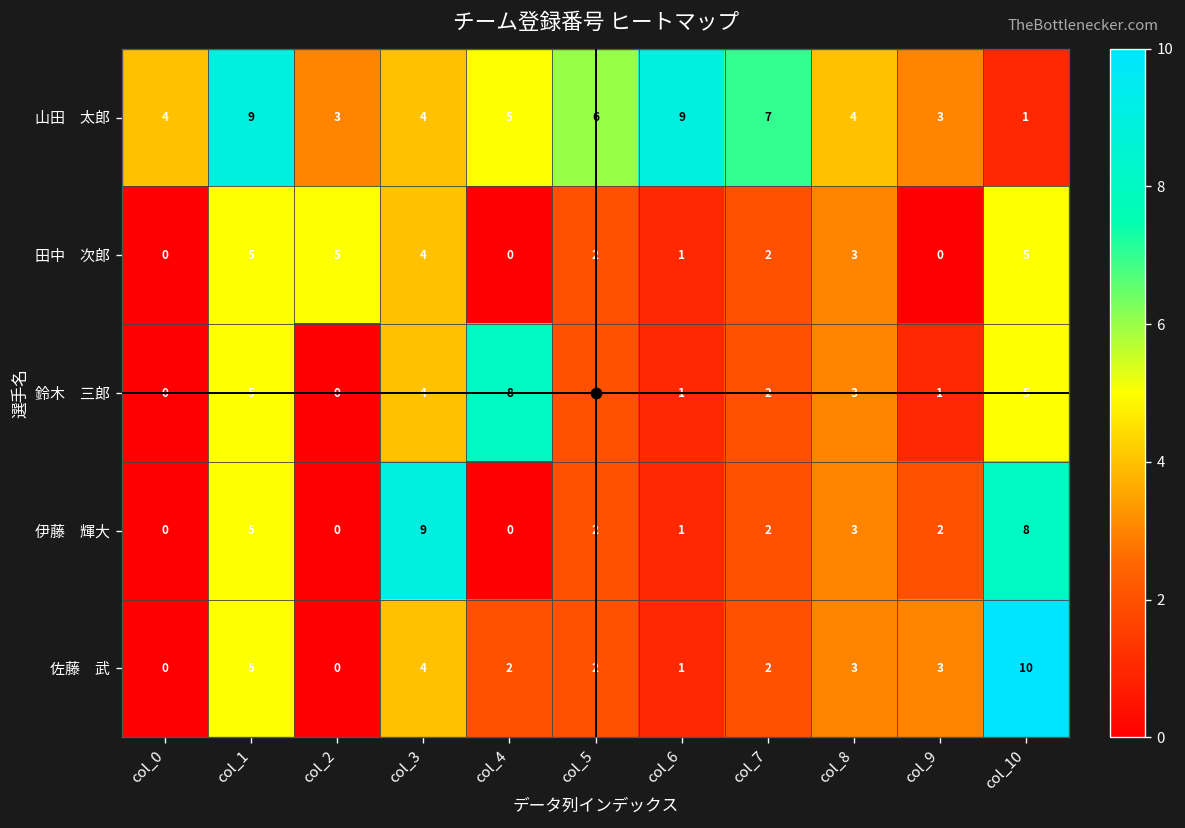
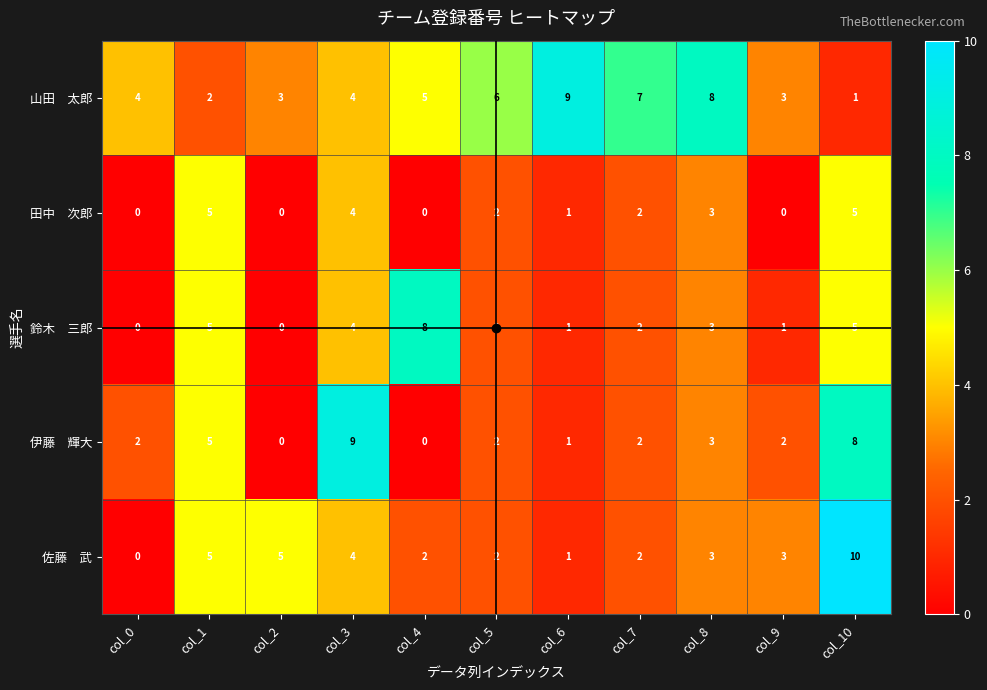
山田 太郎, col_1: 9 -> 2
山田 太郎, col_8: 4 -> 8
田中 次郎, col_2: 5 -> 0
伊藤 輝大, col_0: 0 -> 2
佐藤 武, col_2: 0 -> 5
